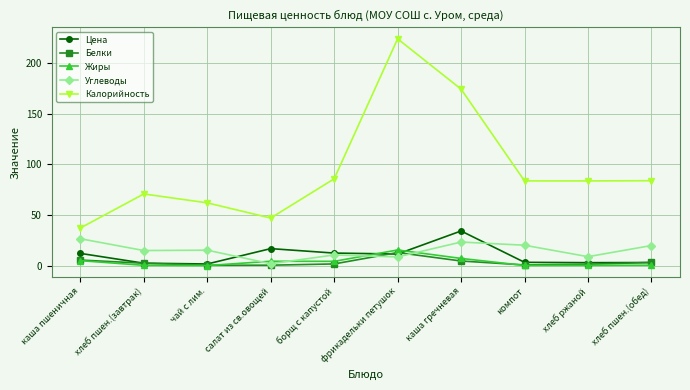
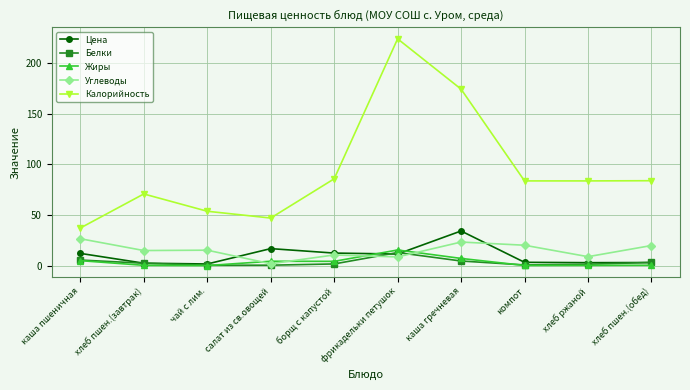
Калорийность, чай с лим.: 62 -> 54
